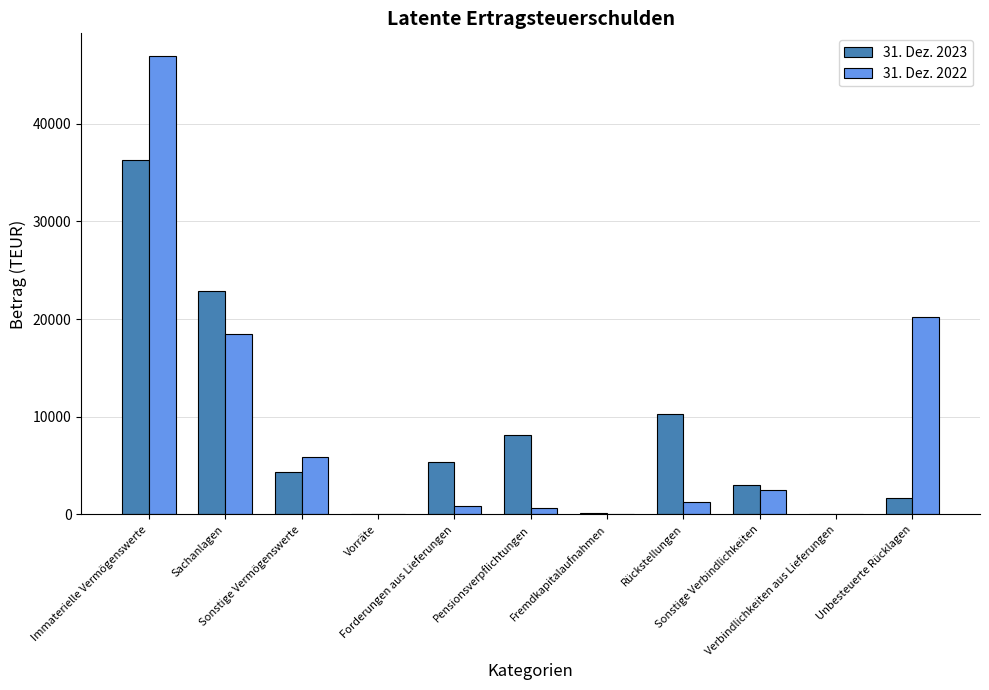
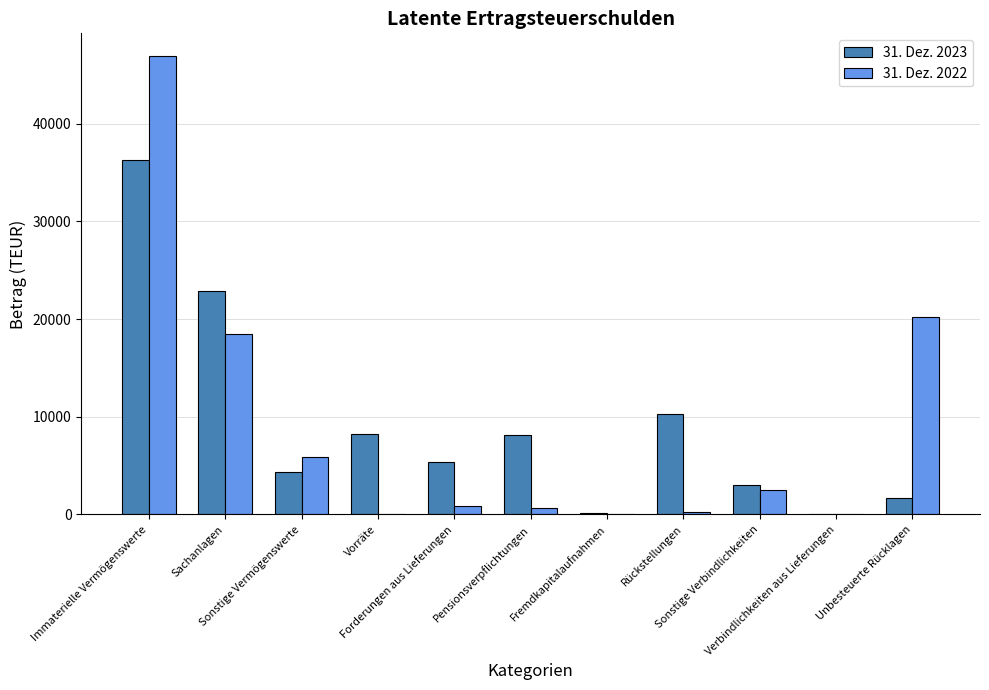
31. Dez. 2023, Vorräte: 0 -> 8000
31. Dez. 2022, Rückstellungen: 1000 -> 0
